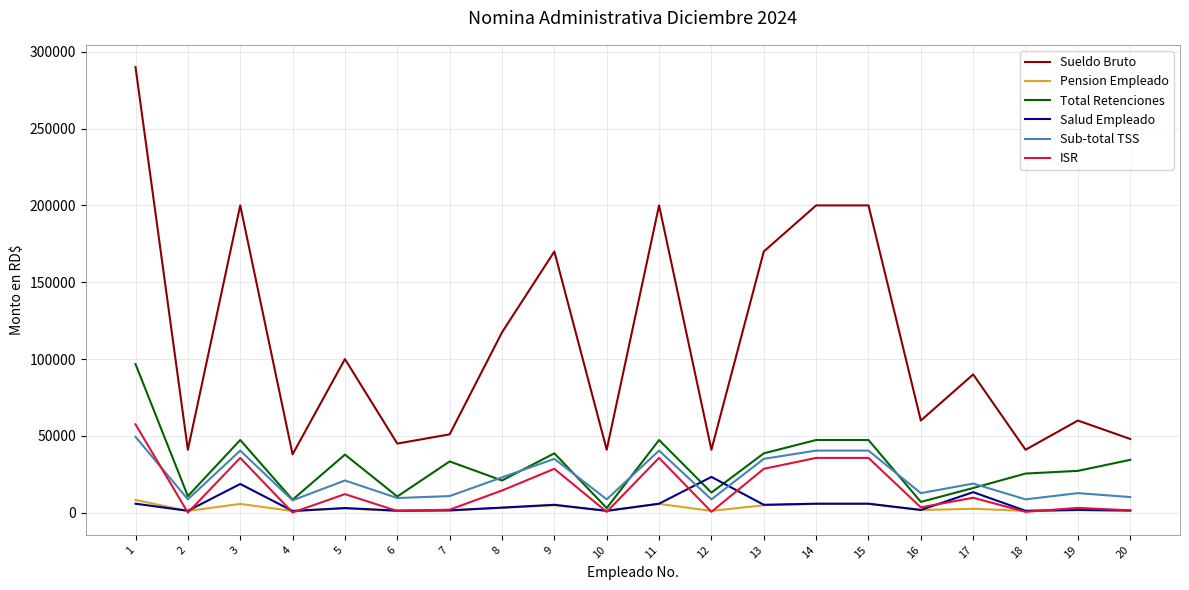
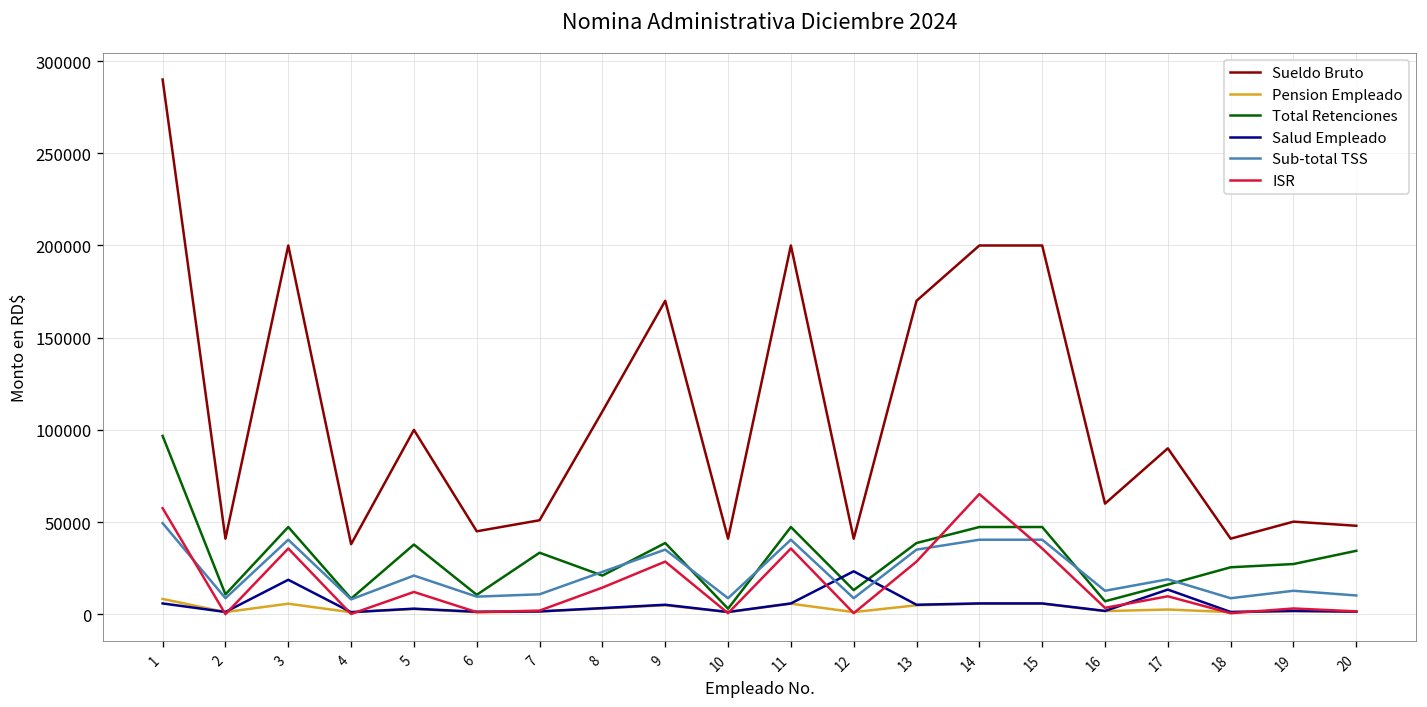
Sueldo Bruto, 8: 117000 -> 110000
ISR, 14: 36000 -> 65000
Sueldo Bruto, 19: 60000 -> 50000
